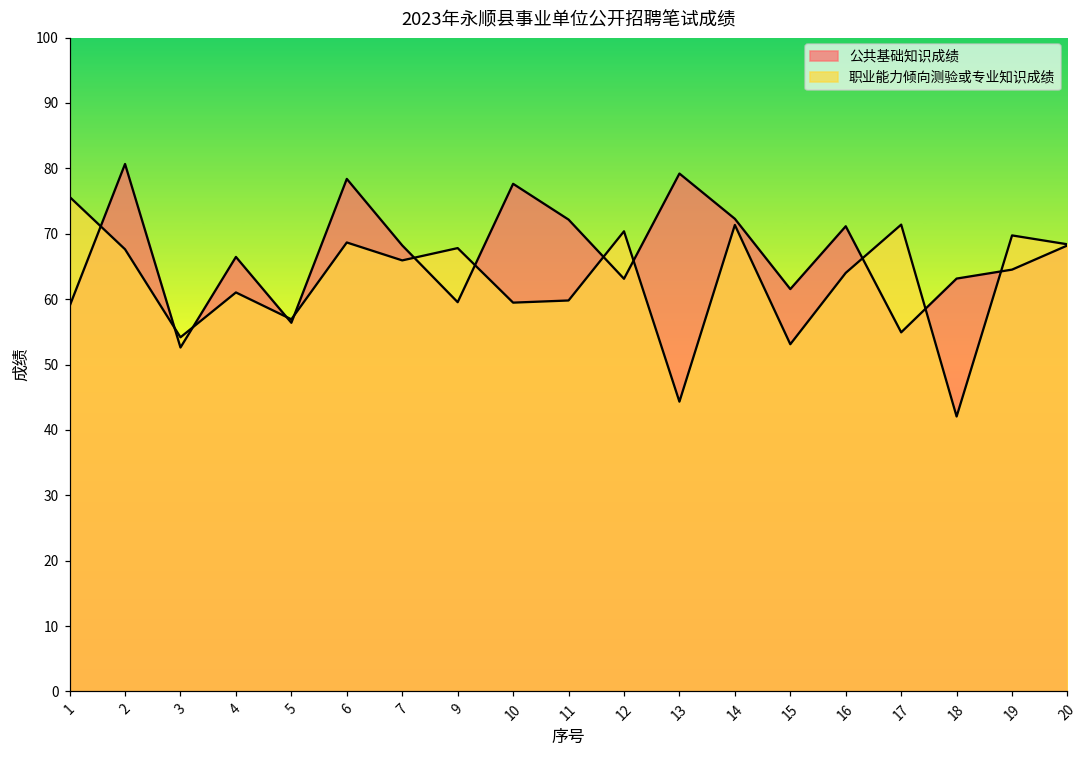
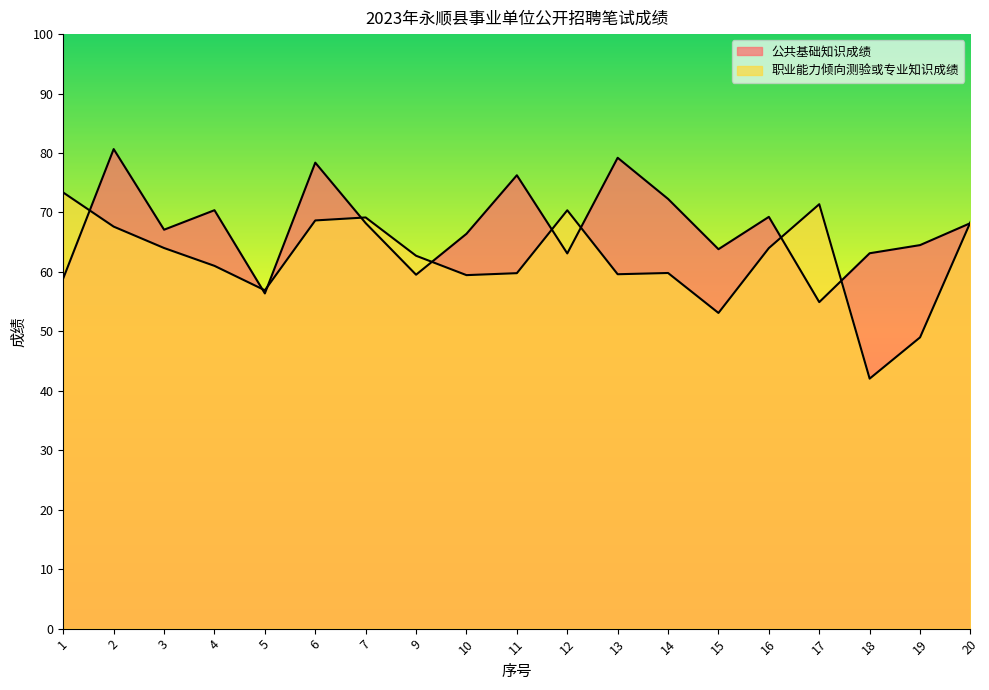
职业能力倾向测验或专业知识成绩, 1: 76 -> 73
公共基础知识成绩, 3: 53 -> 67
职业能力倾向测验或专业知识成绩, 3: 54 -> 64
公共基础知识成绩, 4: 66 -> 70
职业能力倾向测验或专业知识成绩, 7: 66 -> 69
职业能力倾向测验或专业知识成绩, 9: 68 -> 63
公共基础知识成绩, 10: 78 -> 66
公共基础知识成绩, 11: 72 -> 76
职业能力倾向测验或专业知识成绩, 13: 44 -> 60
职业能力倾向测验或专业知识成绩, 14: 71 -> 60
公共基础知识成绩, 15: 62 -> 64
公共基础知识成绩, 16: 71 -> 69
职业能力倾向测验或专业知识成绩, 19: 70 -> 49
